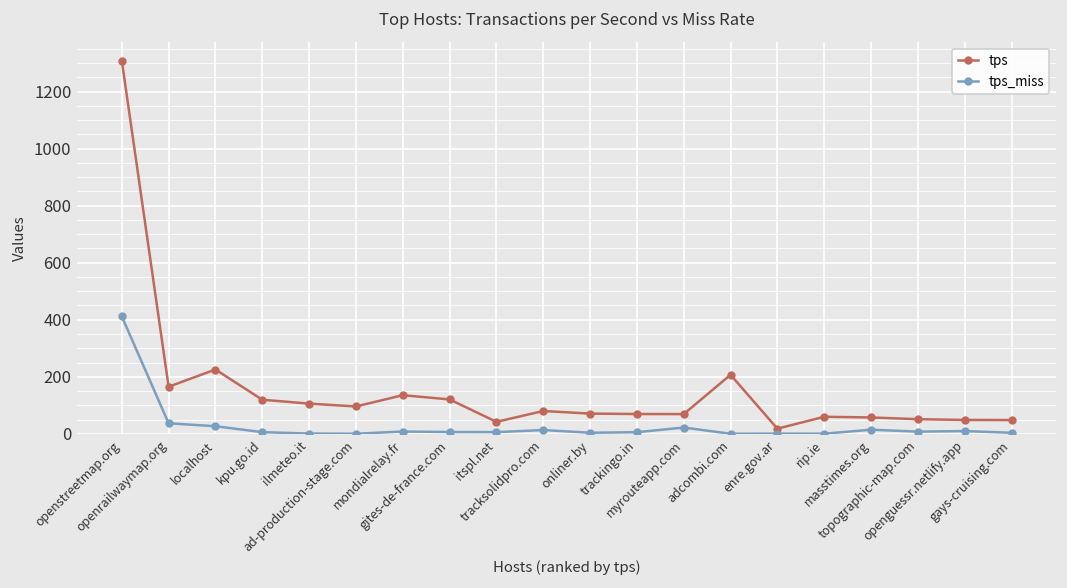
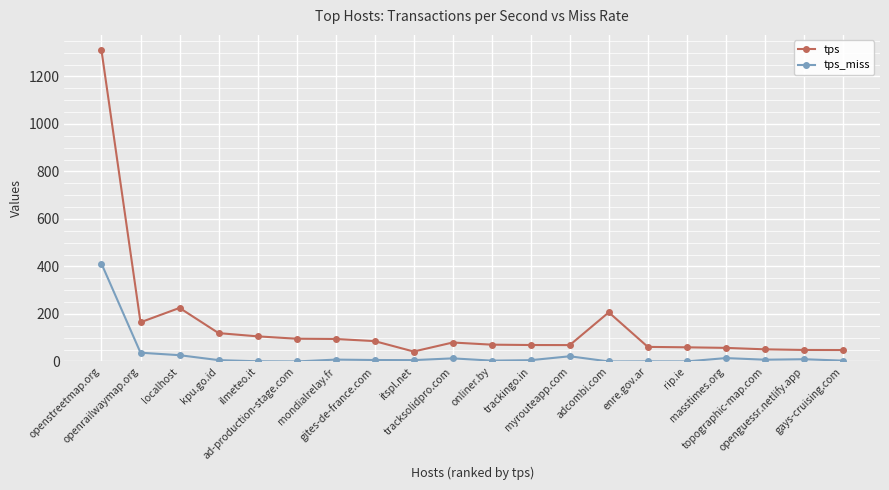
tps, mondialrelay.fr: 140 -> 90
tps, gites-de-france.com: 120 -> 90
tps, enre.gov.ar: 20 -> 60
